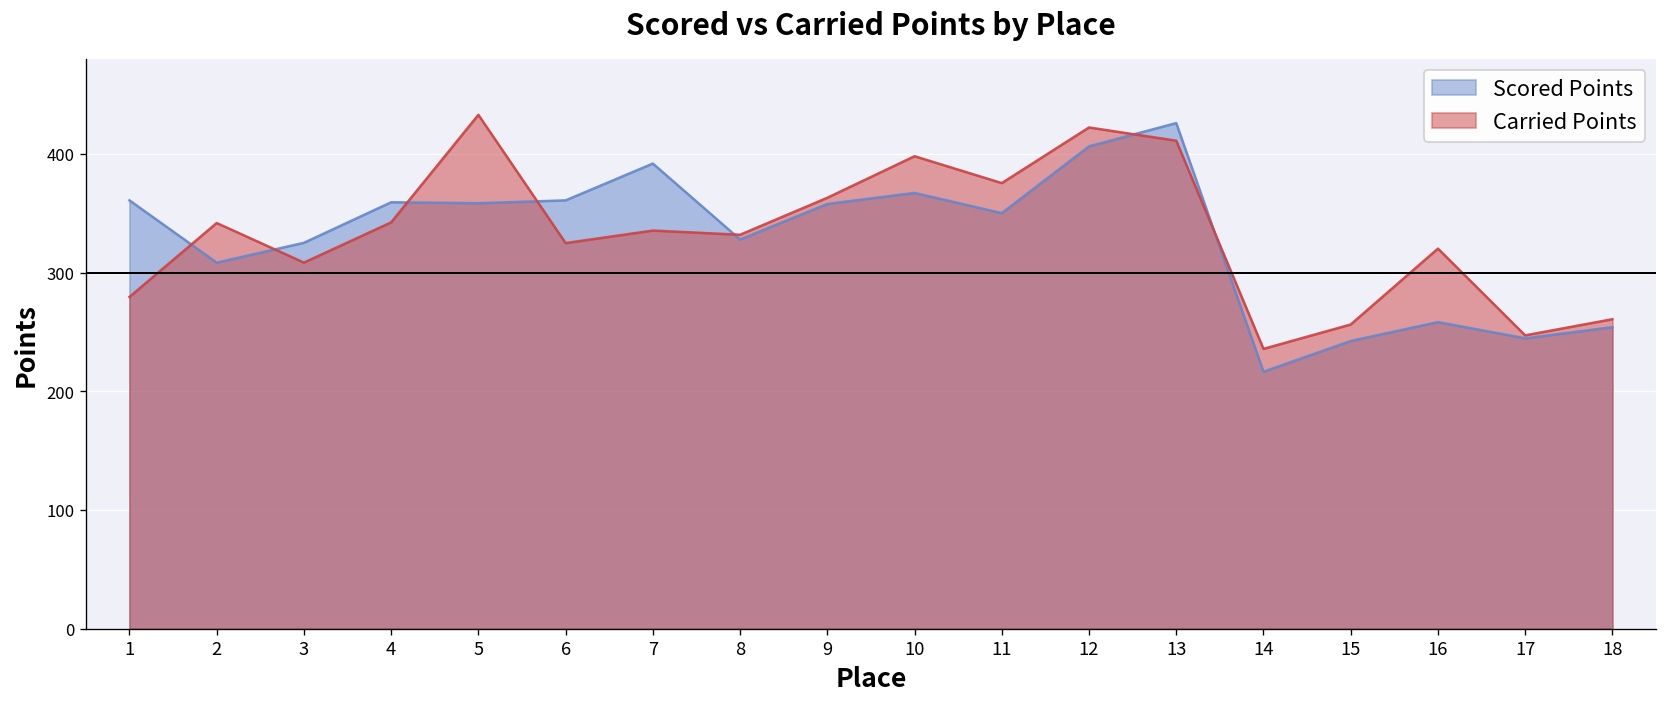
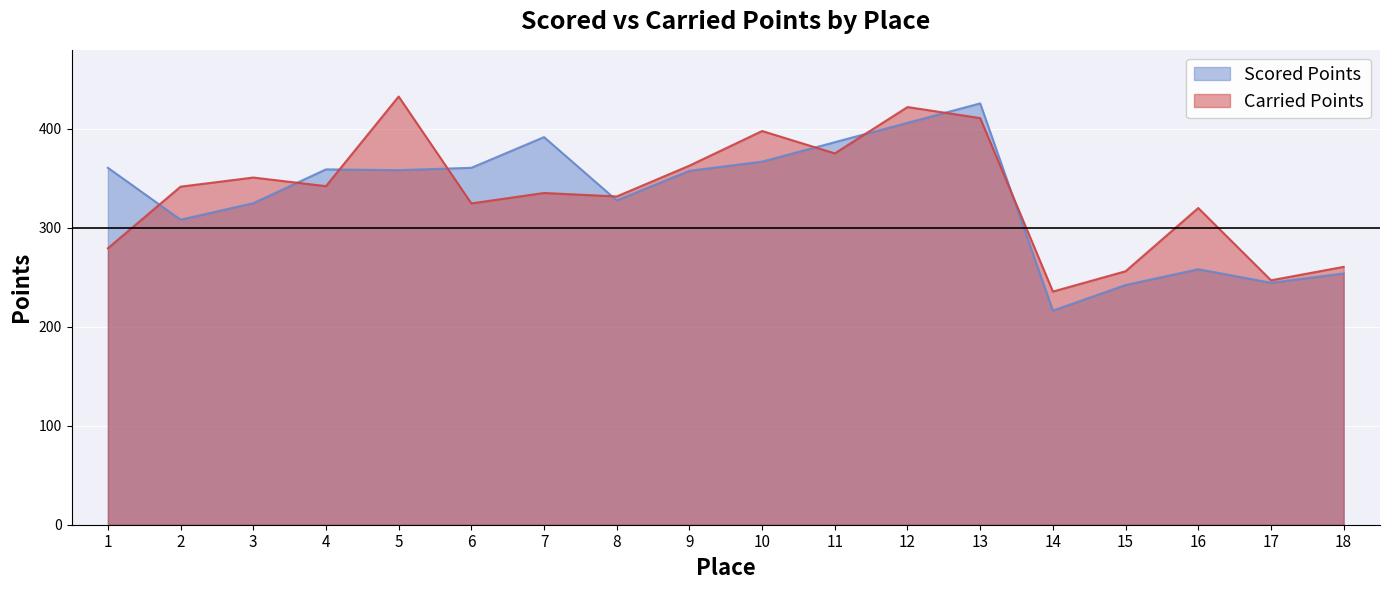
Carried Points, 3: 310 -> 350
Scored Points, 11: 350 -> 390
